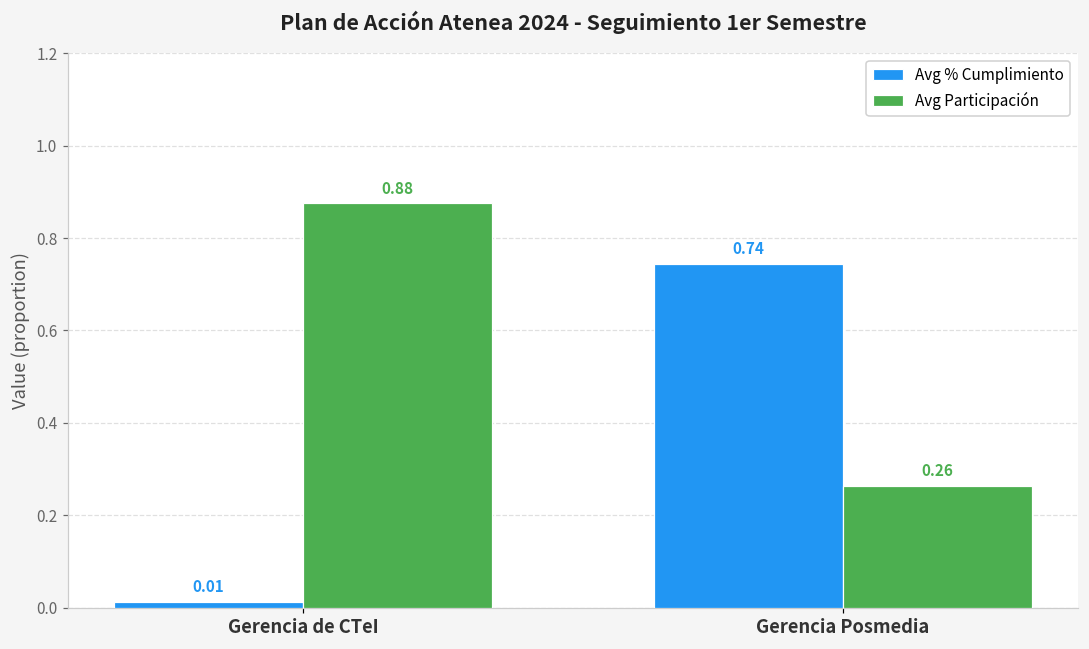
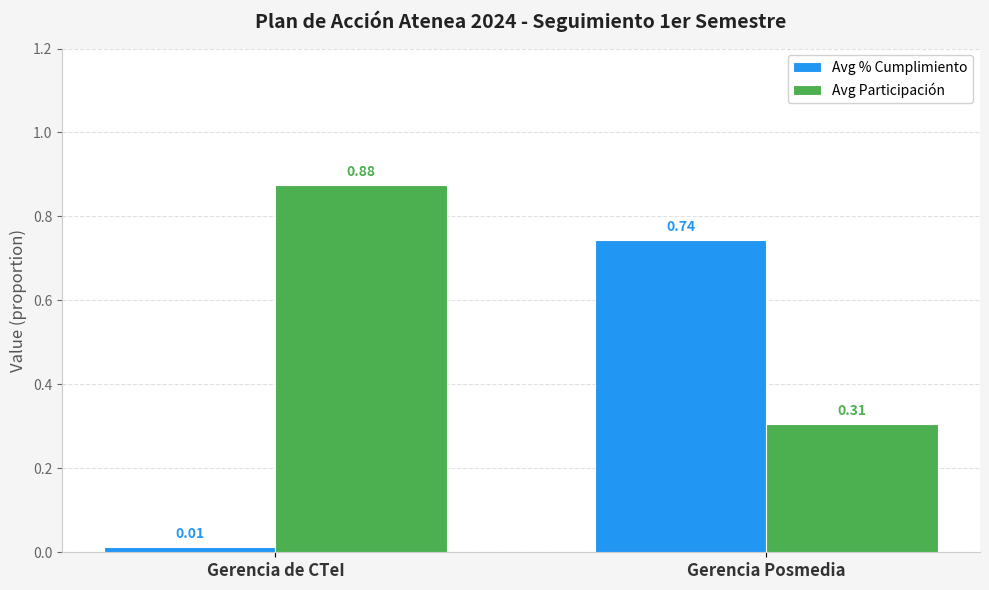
Avg Participación, Gerencia Posmedia: 0.26 -> 0.31
